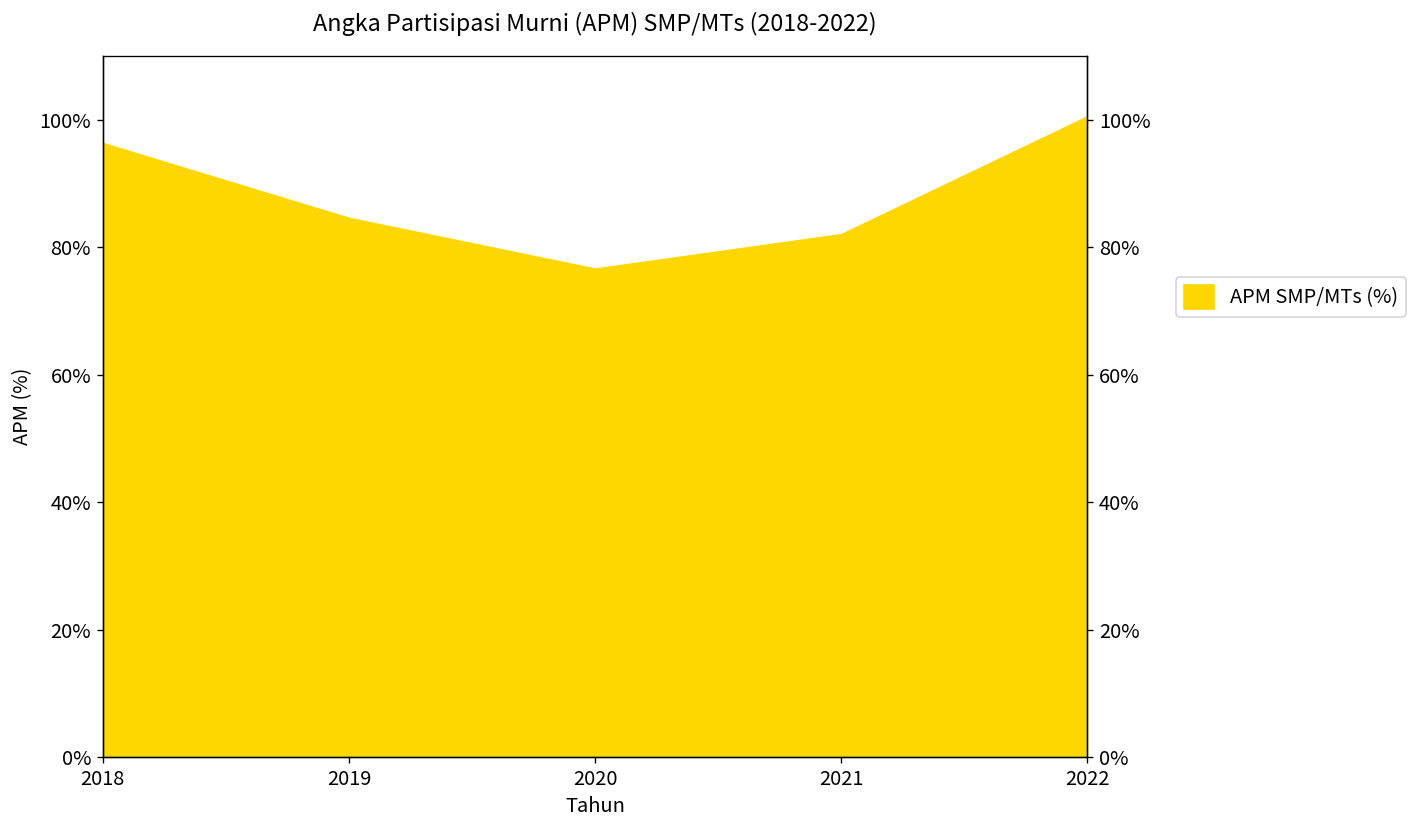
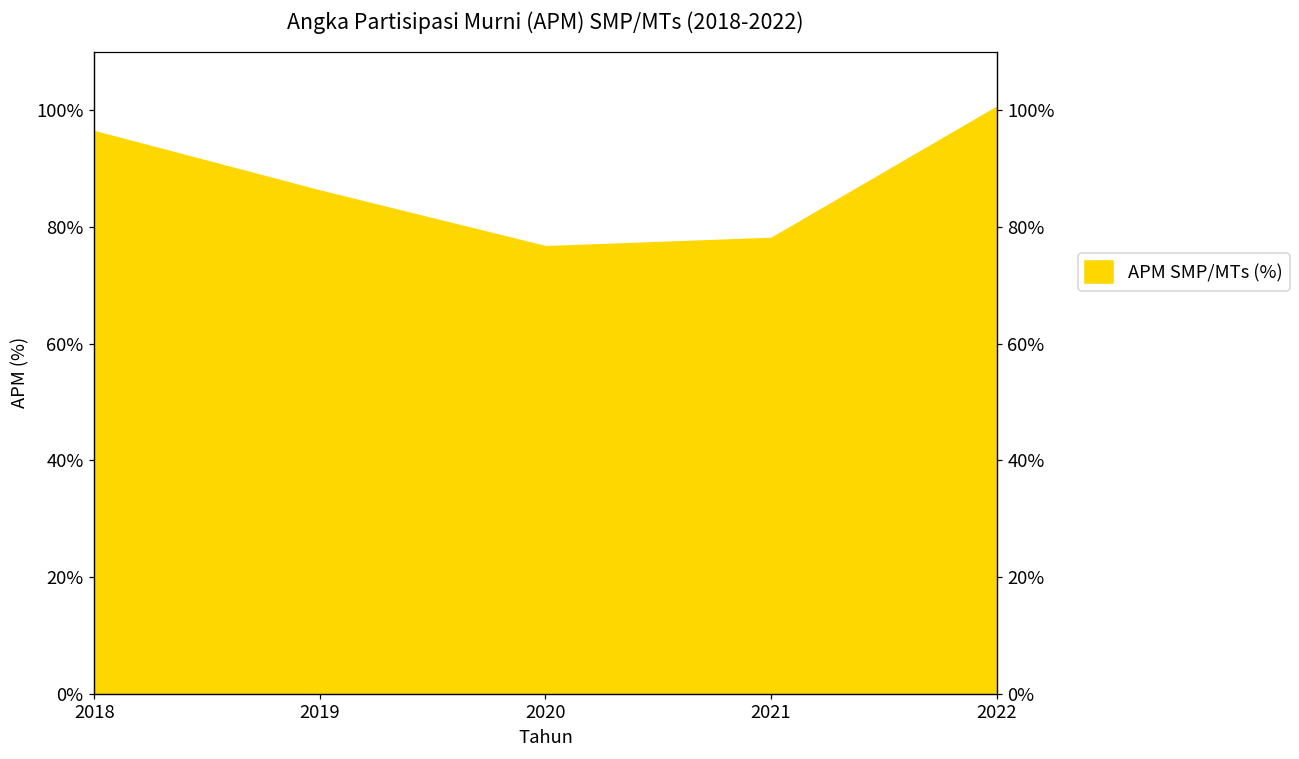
2019: 85% -> 86%
2021: 82% -> 78%
